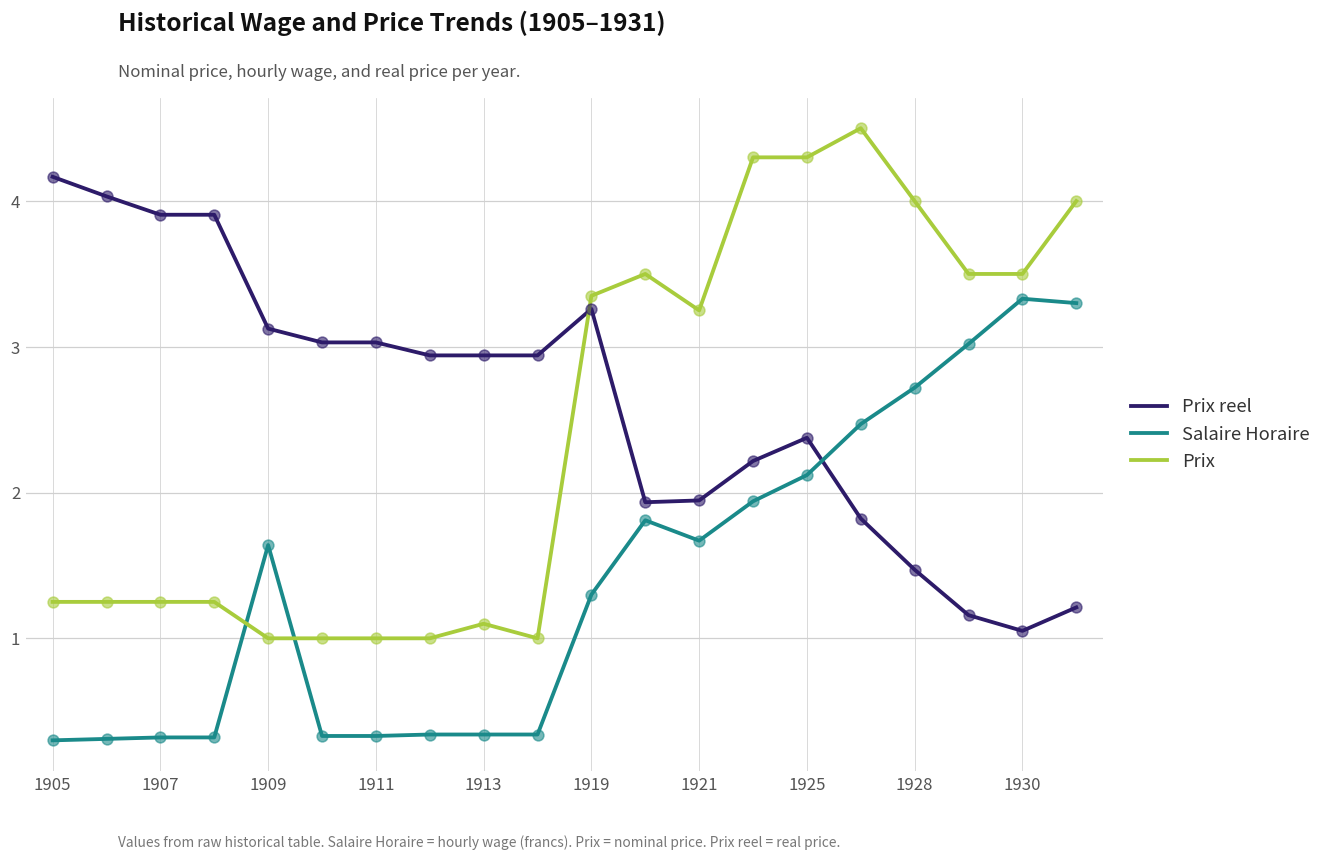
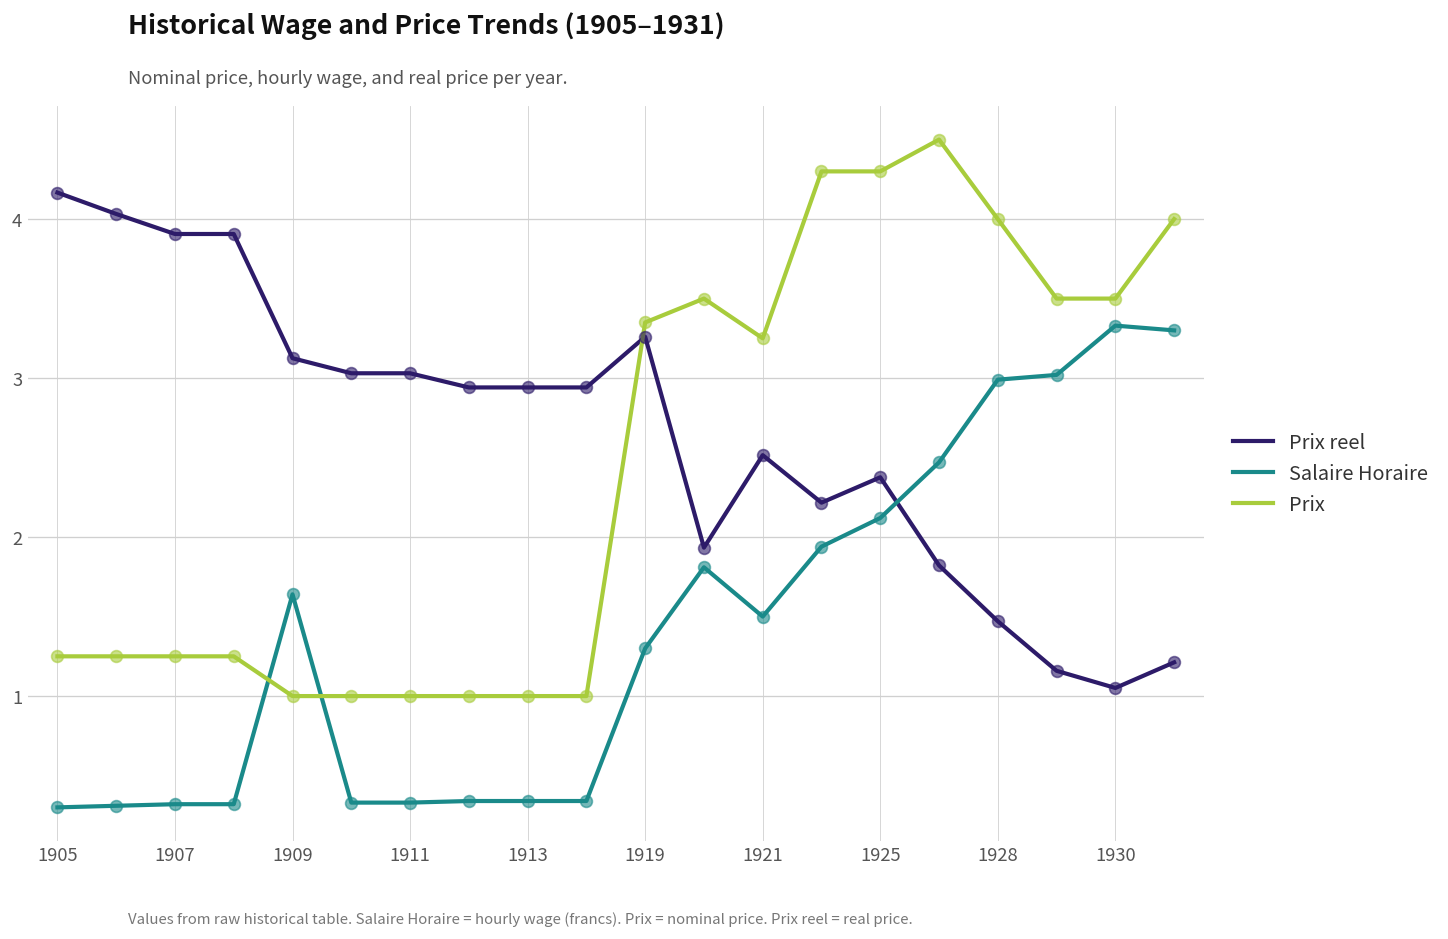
Prix, 1913: 1.1 -> 1.0
Prix reel, 1921: 1.95 -> 2.52
Salaire Horaire, 1921: 1.67 -> 1.50
Salaire Horaire, 1928: 2.72 -> 2.99
